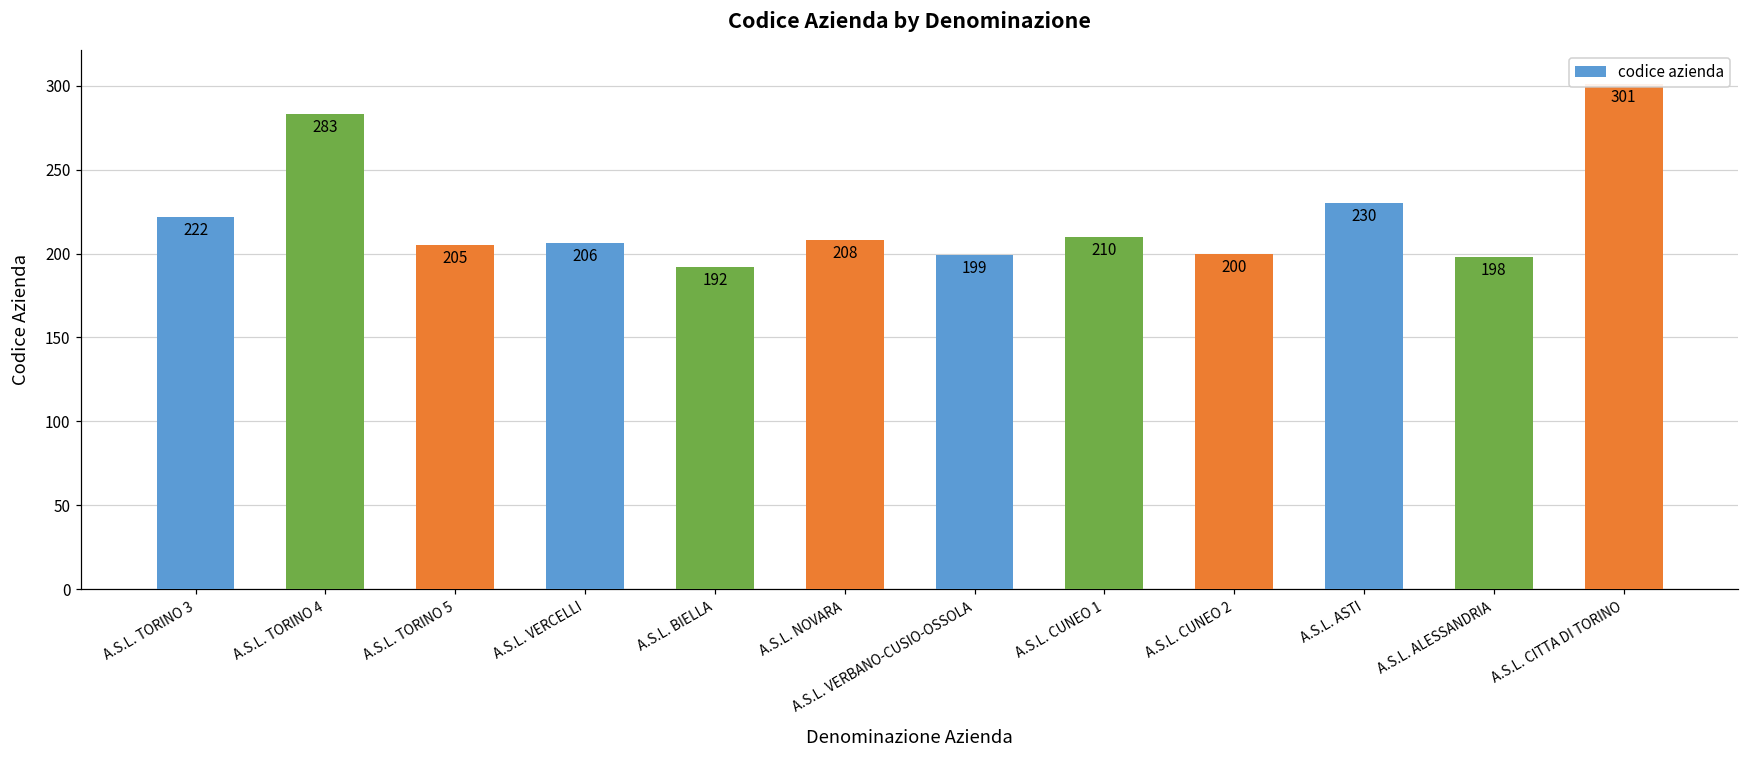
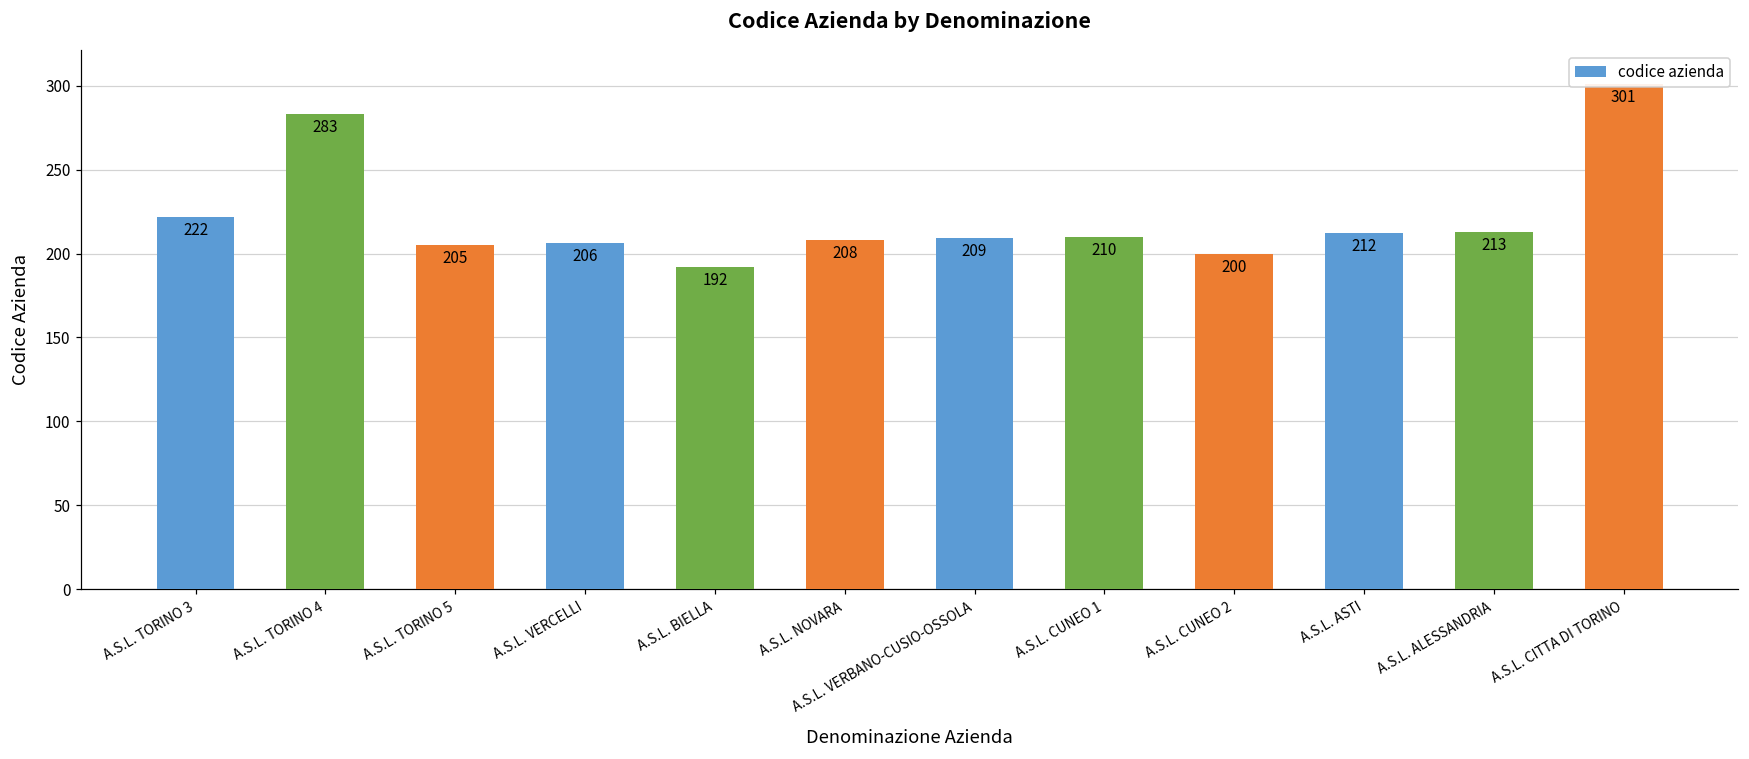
A.S.L. VERBANO-CUSIO-OSSOLA: 199 -> 209
A.S.L. ASTI: 230 -> 212
A.S.L. ALESSANDRIA: 198 -> 213
